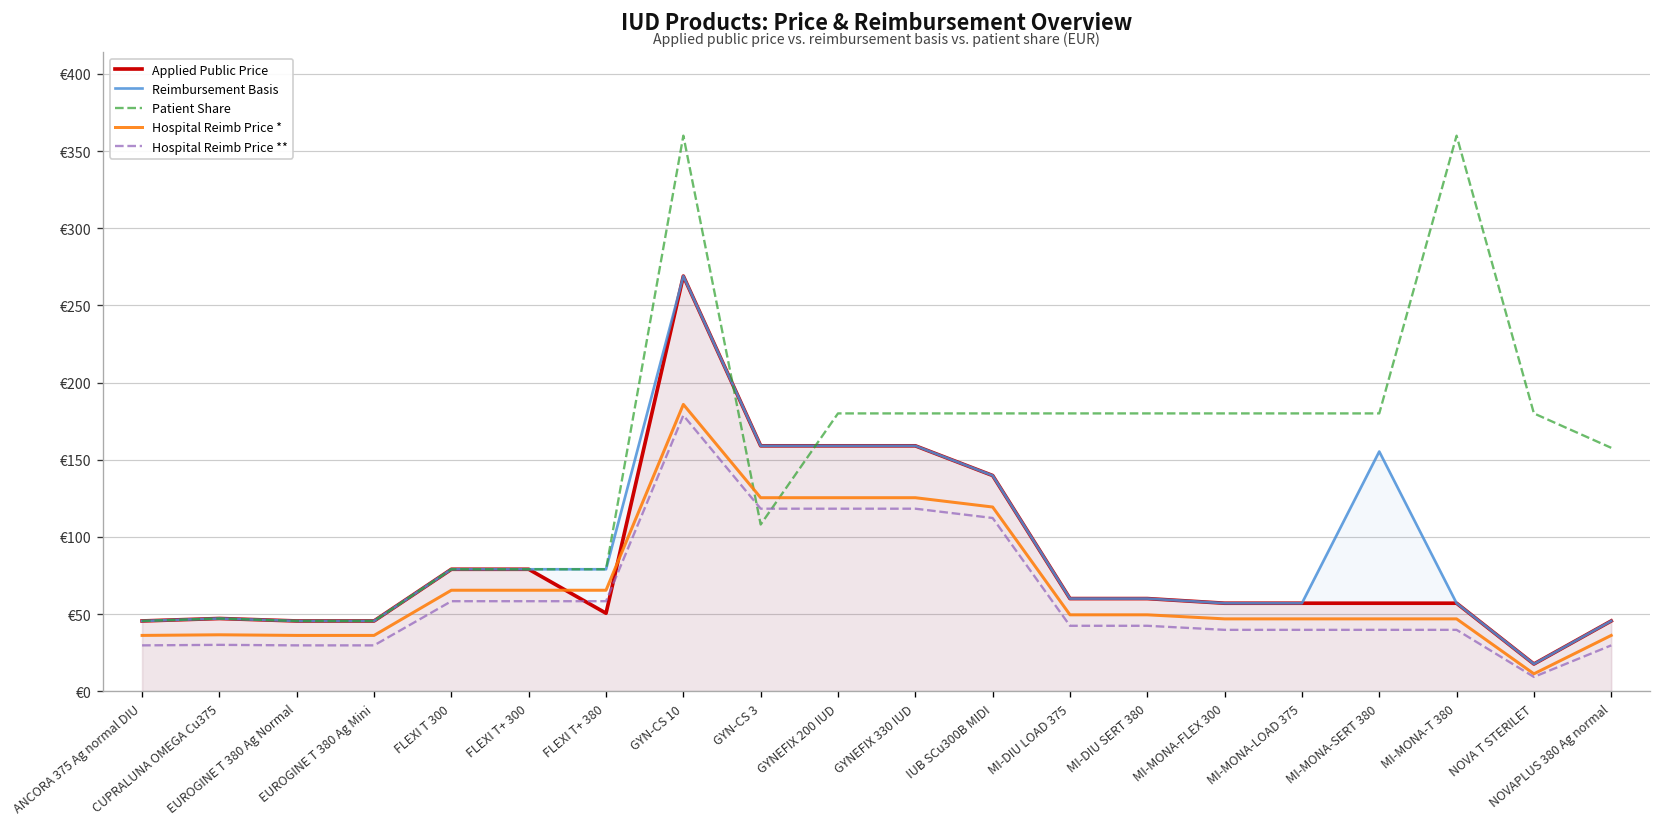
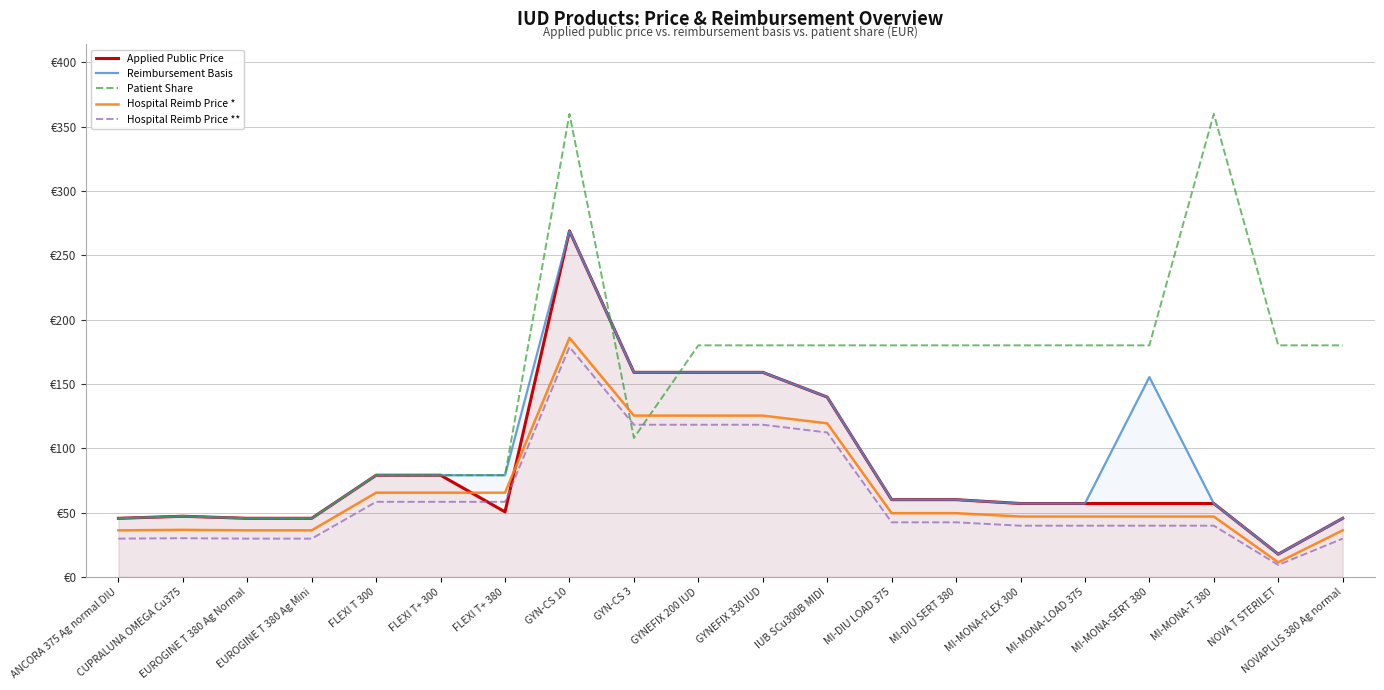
Patient Share, NOVAPLUS 380 Ag normal: €158 -> €180
